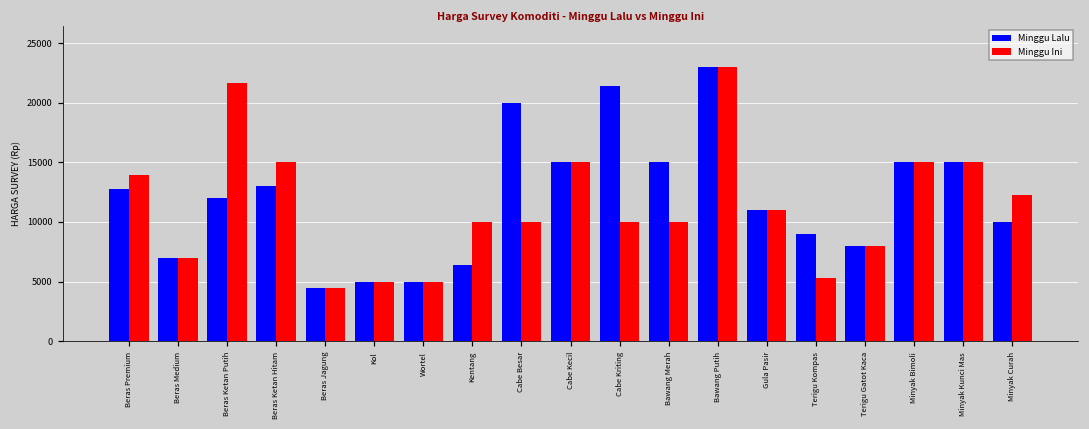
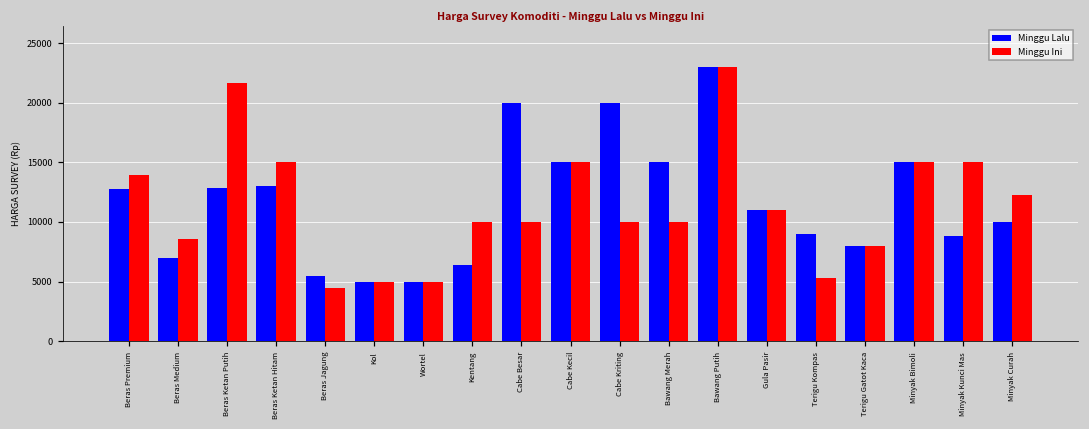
Minggu Ini, Beras Medium: 7000 -> 8600
Minggu Lalu, Beras Ketan Putih: 12000 -> 12800
Minggu Lalu, Beras Jagung: 4500 -> 5500
Minggu Lalu, Cabe Kriting: 21400 -> 20000
Minggu Lalu, Minyak Kunci Mas: 15000 -> 8800
